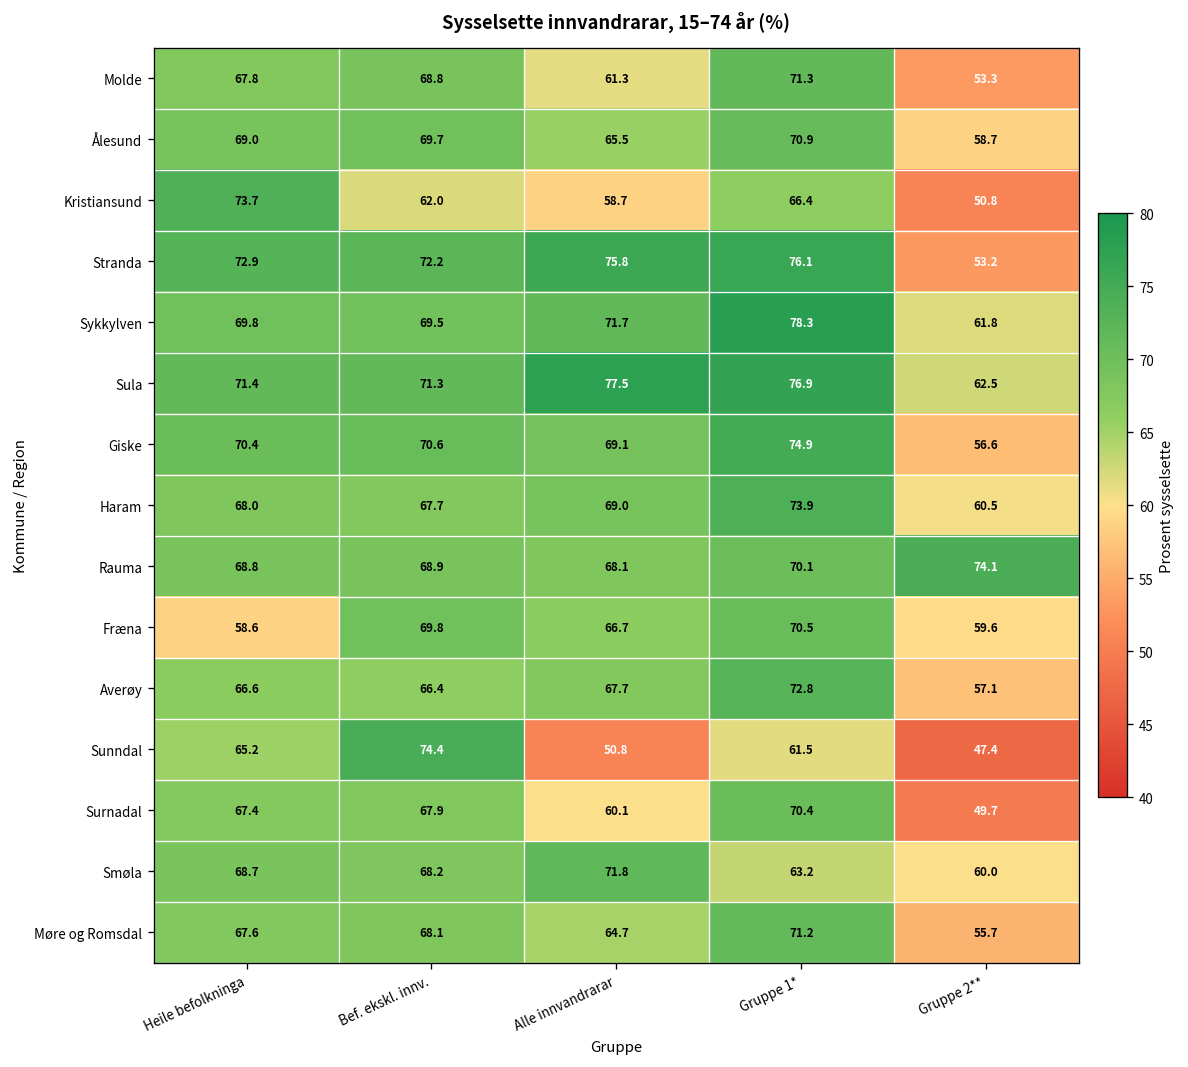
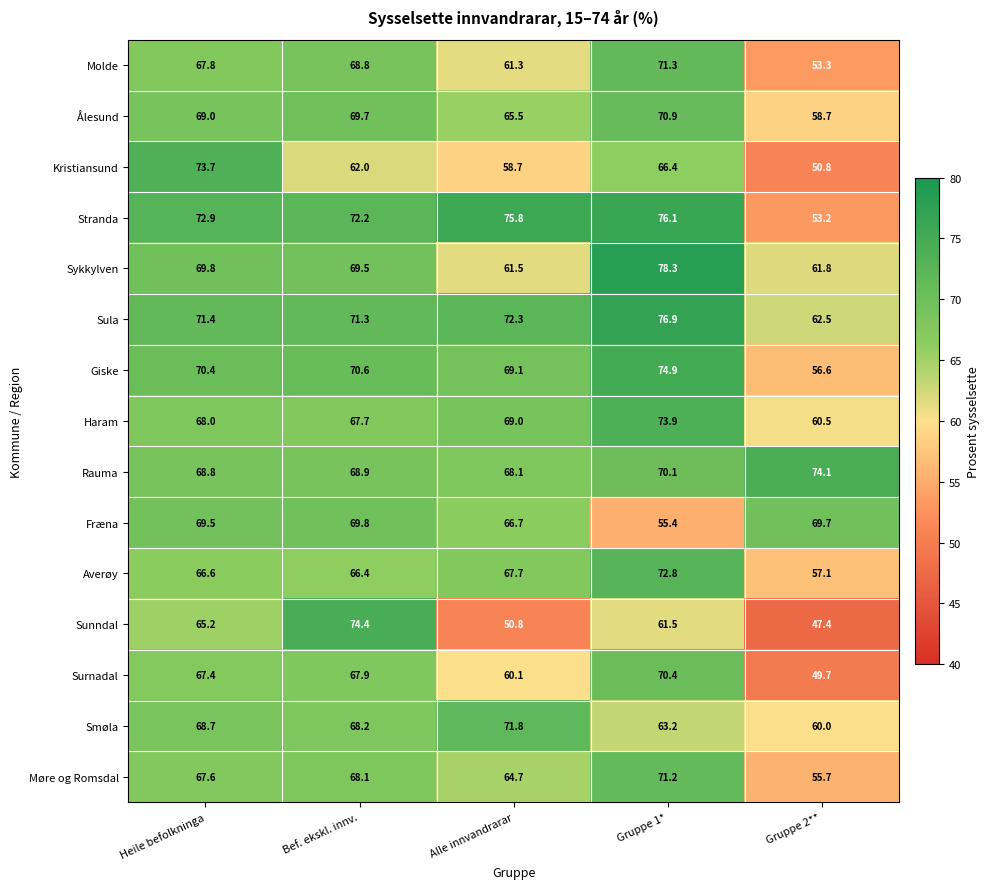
Sykkylven, Alle innvandrarar: 71.7 -> 61.5
Sula, Alle innvandrarar: 77.5 -> 72.3
Fræna, Heile befolkninga: 58.6 -> 69.5
Fræna, Gruppe 1*: 70.5 -> 55.4
Fræna, Gruppe 2**: 59.6 -> 69.7
